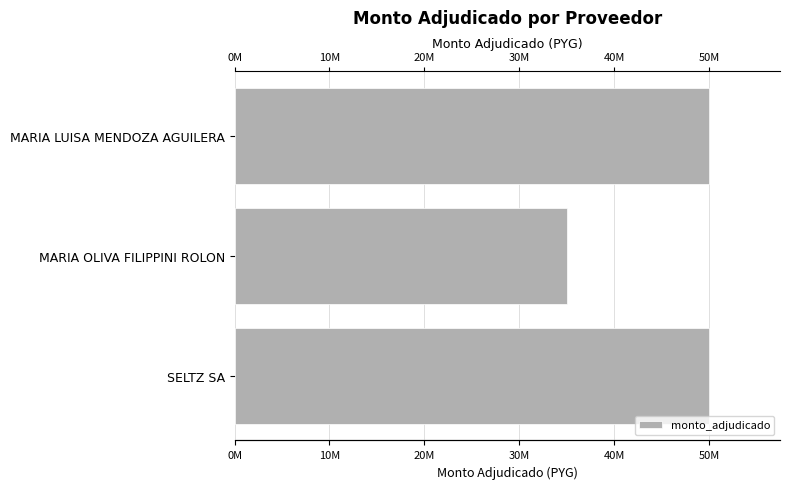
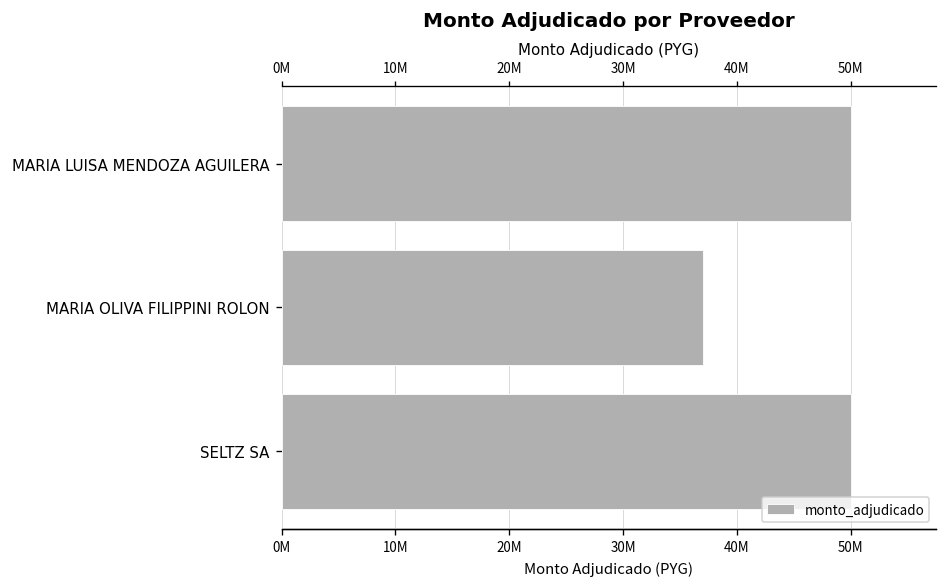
MARIA OLIVA FILIPPINI ROLON: 35000000 -> 37000000
